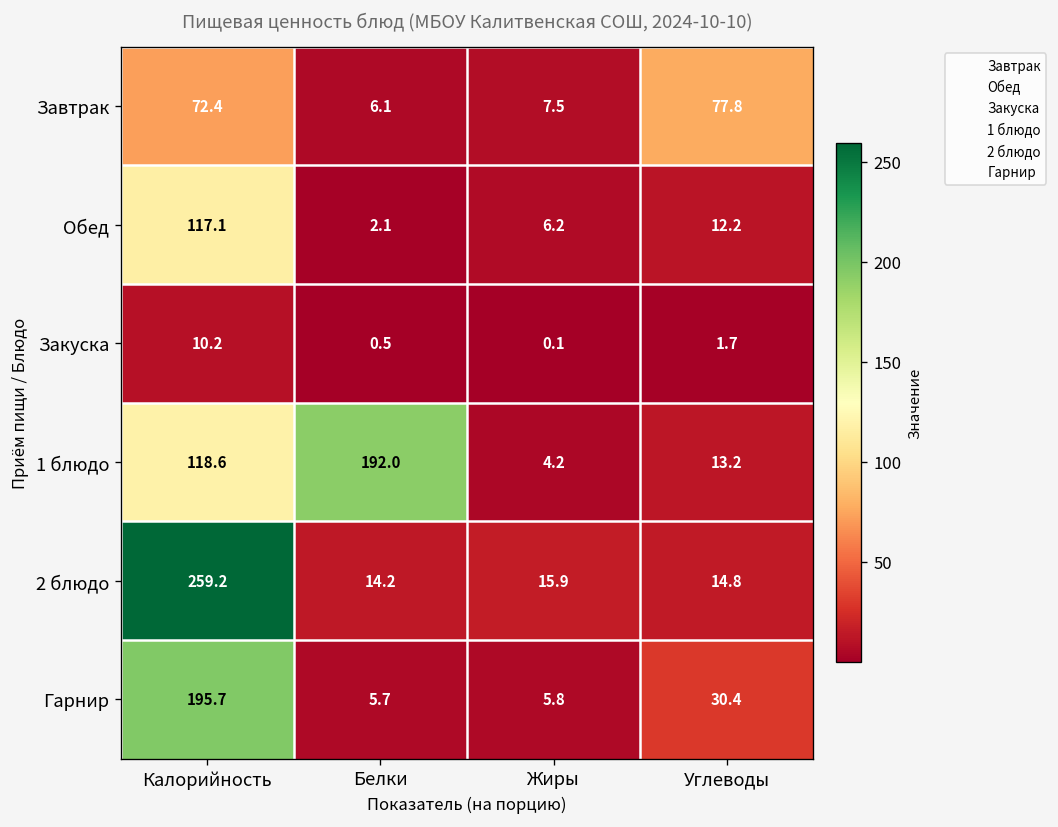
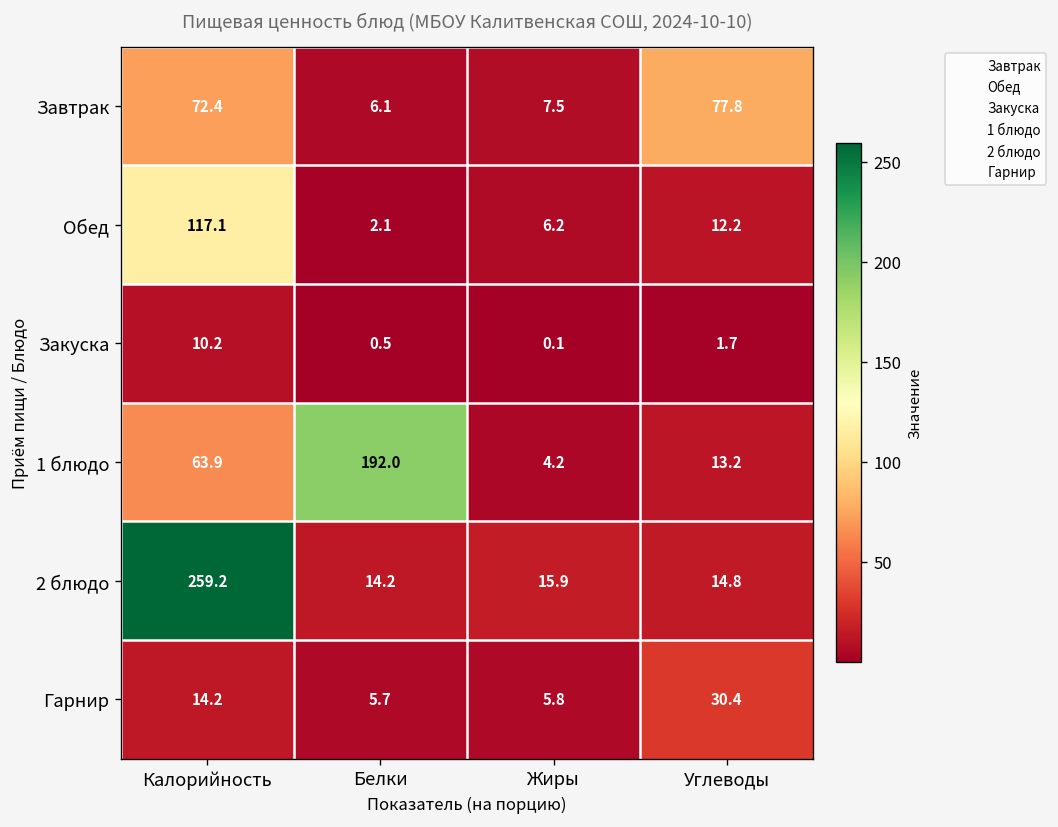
1 блюдо, Калорийность: 118.6 -> 63.9
Гарнир, Калорийность: 195.7 -> 14.2
